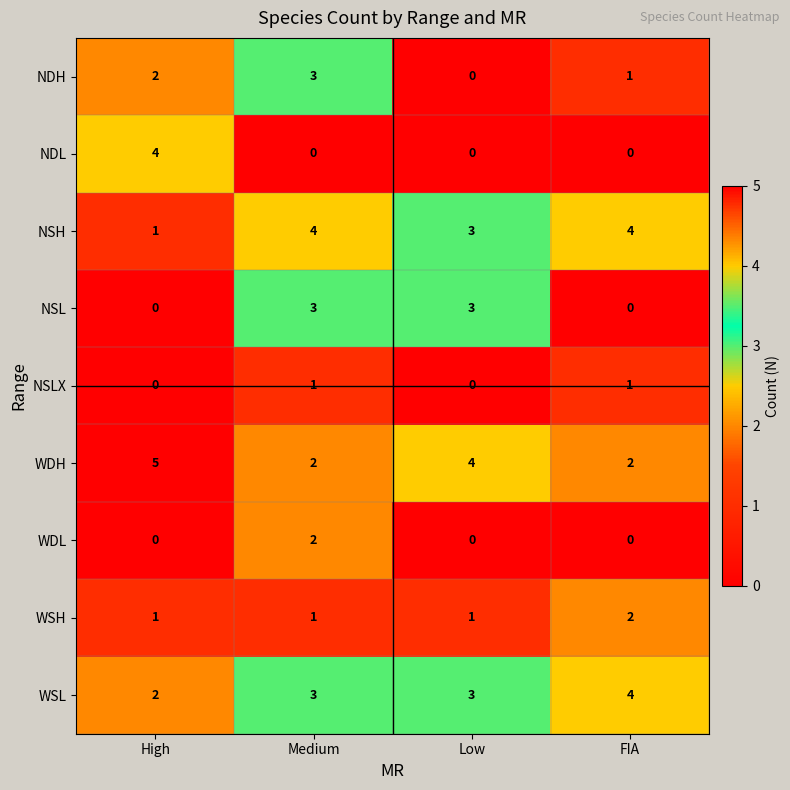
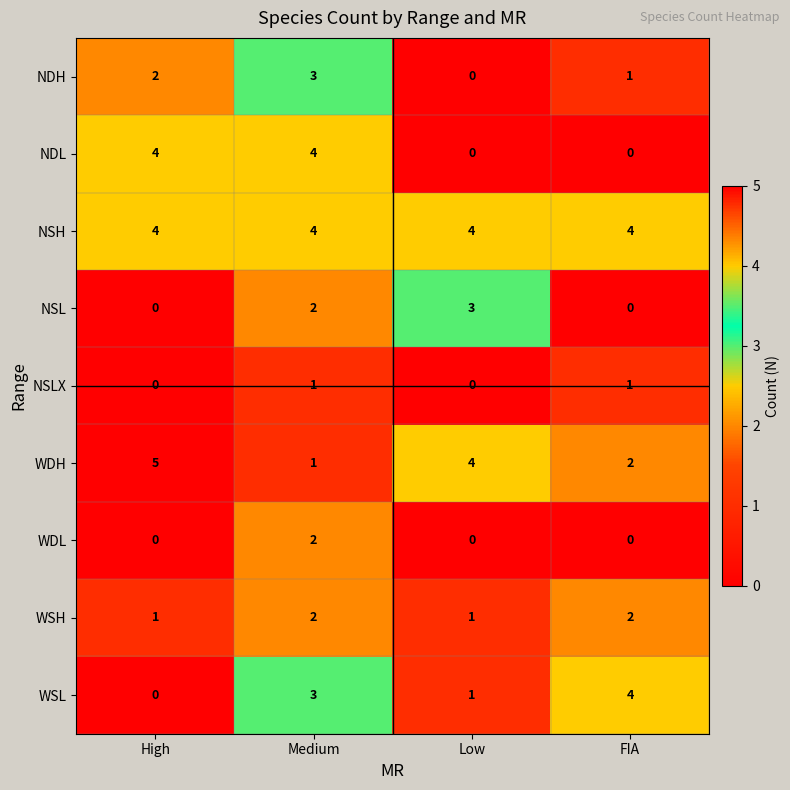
NDL, Medium: 0 -> 4
NSH, High: 1 -> 4
NSH, Low: 3 -> 4
NSL, Medium: 3 -> 2
WDH, Medium: 2 -> 1
WSH, Medium: 1 -> 2
WSL, High: 2 -> 0
WSL, Low: 3 -> 1
